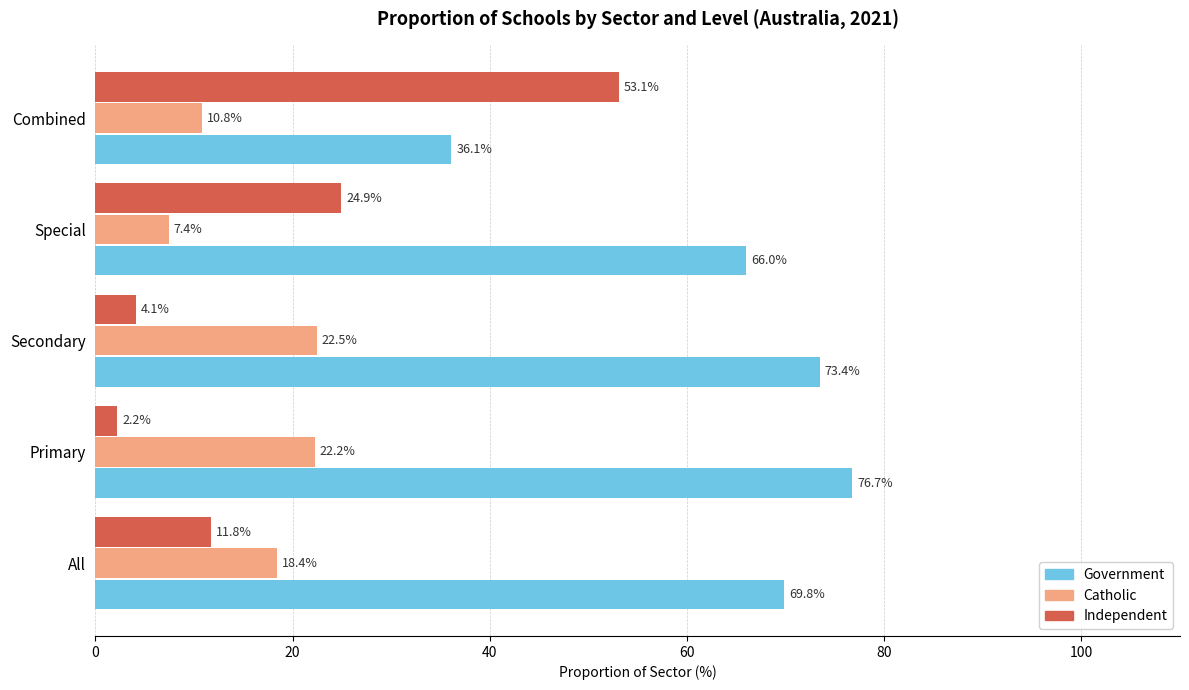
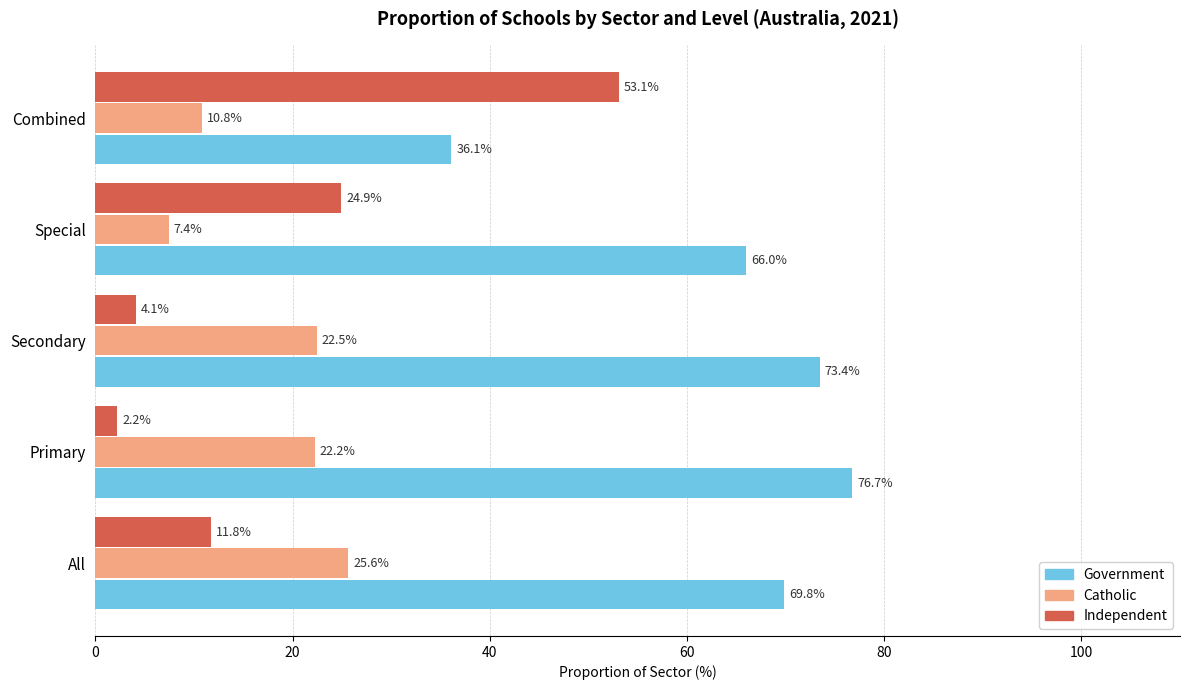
Catholic, All: 18.4% -> 25.6%
